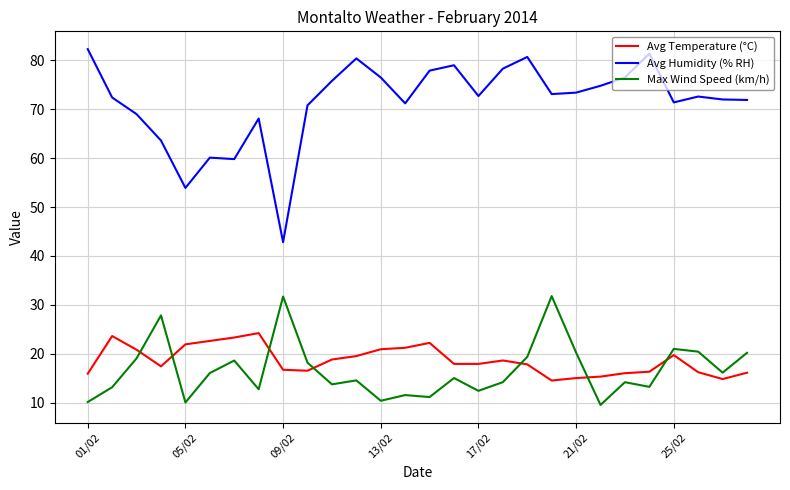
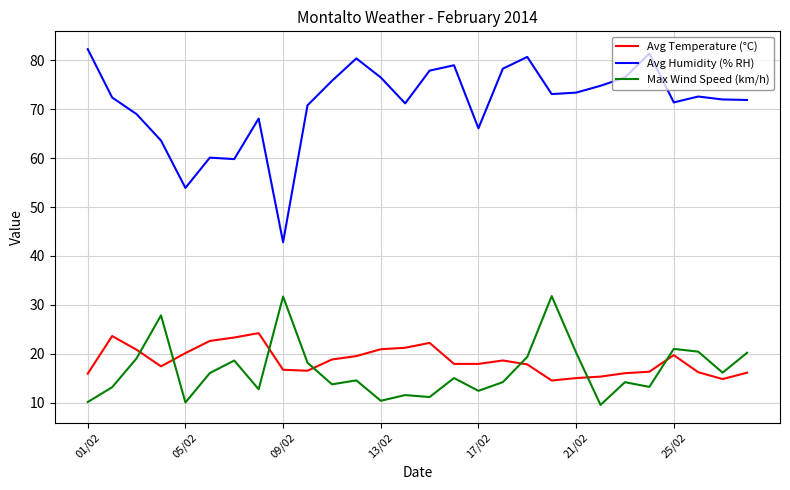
Avg Temperature (°C), 05/02: 22 -> 20
Avg Humidity (% RH), 17/02: 73 -> 66
